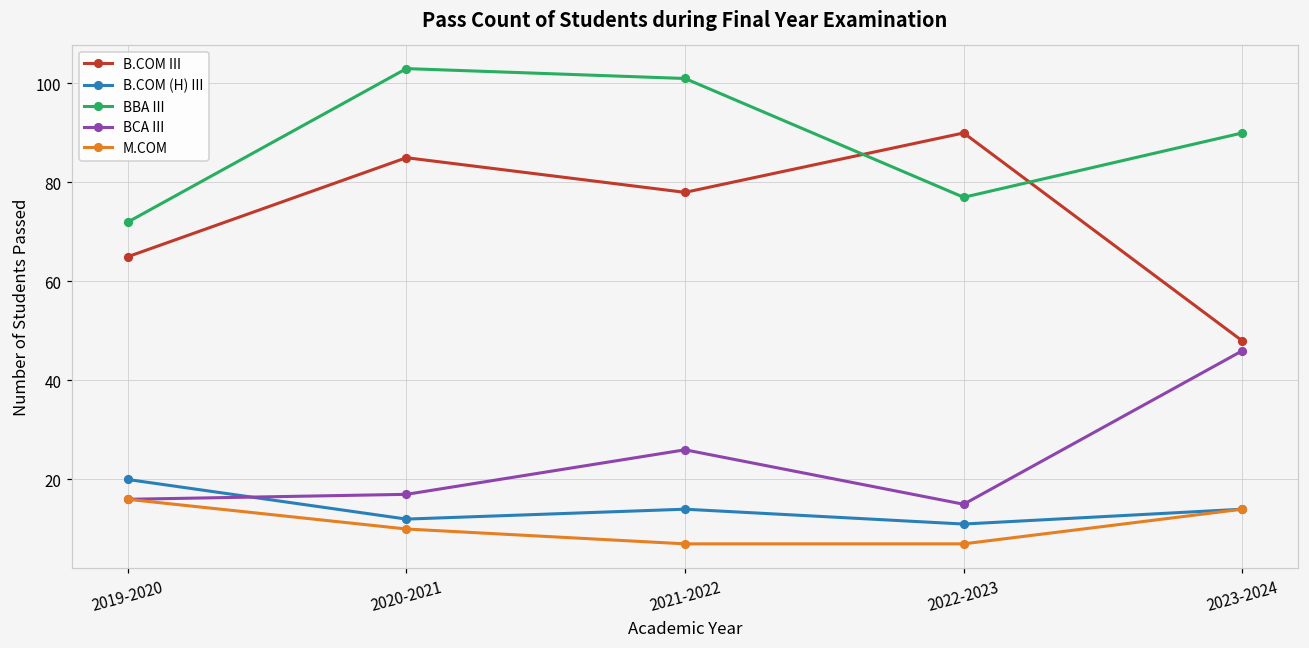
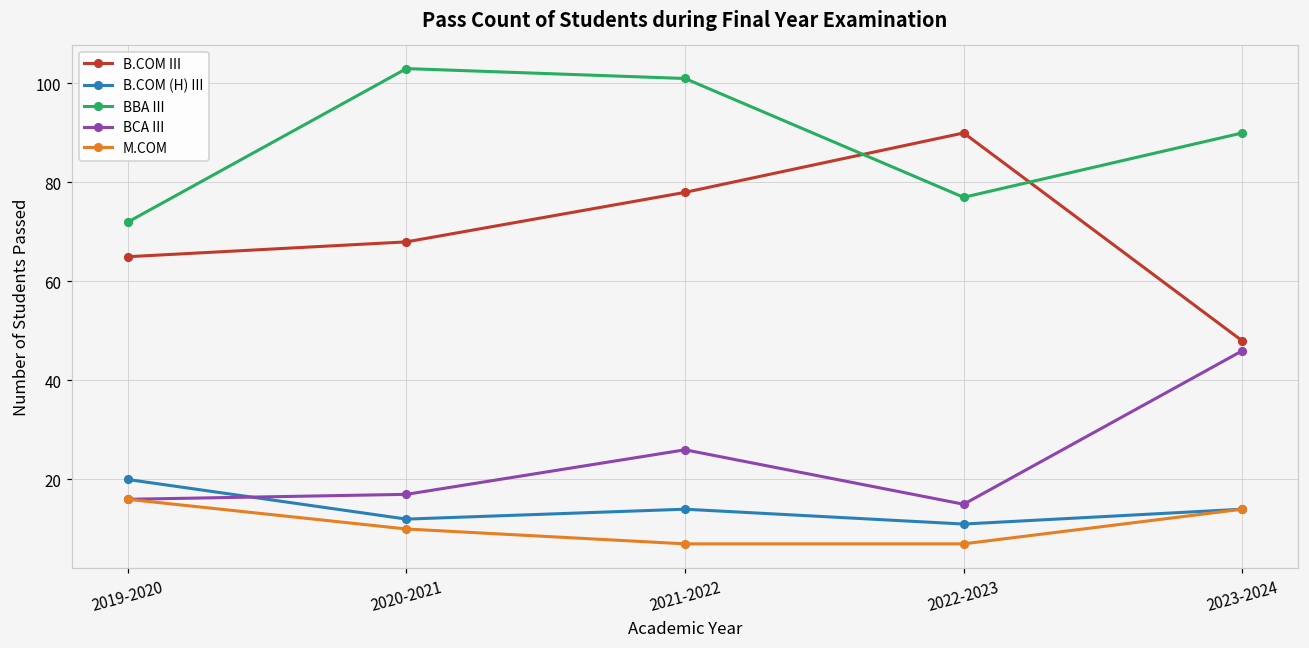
B.COM III, 2020-2021: 85 -> 68
